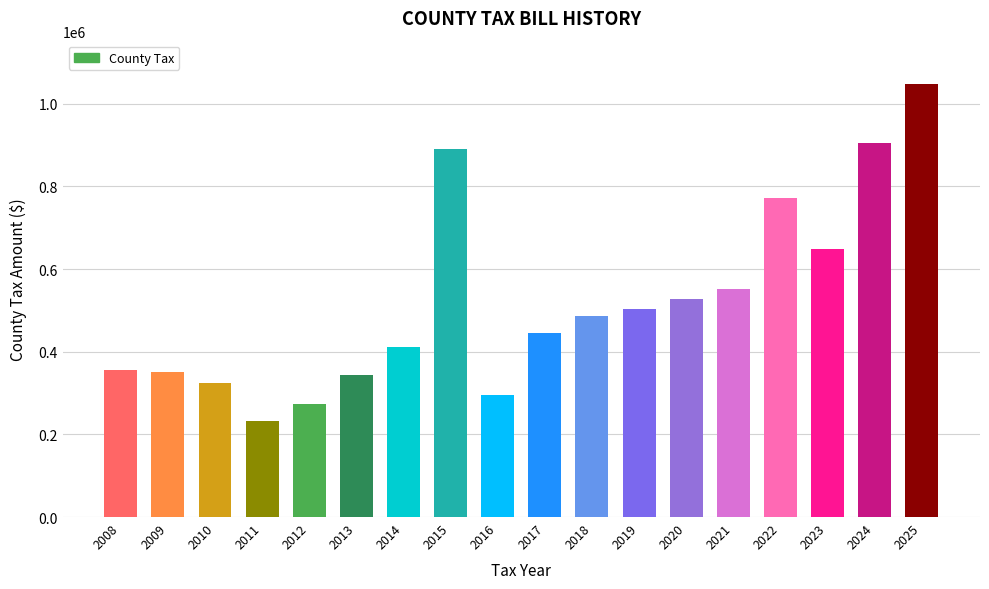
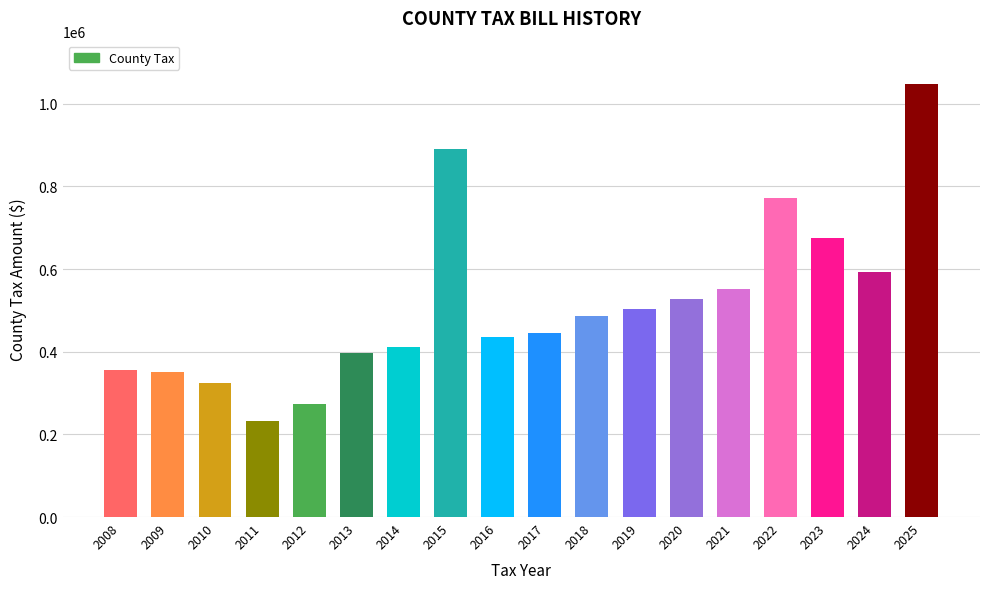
2013: 340000 -> 400000
2016: 300000 -> 440000
2023: 650000 -> 680000
2024: 910000 -> 590000
